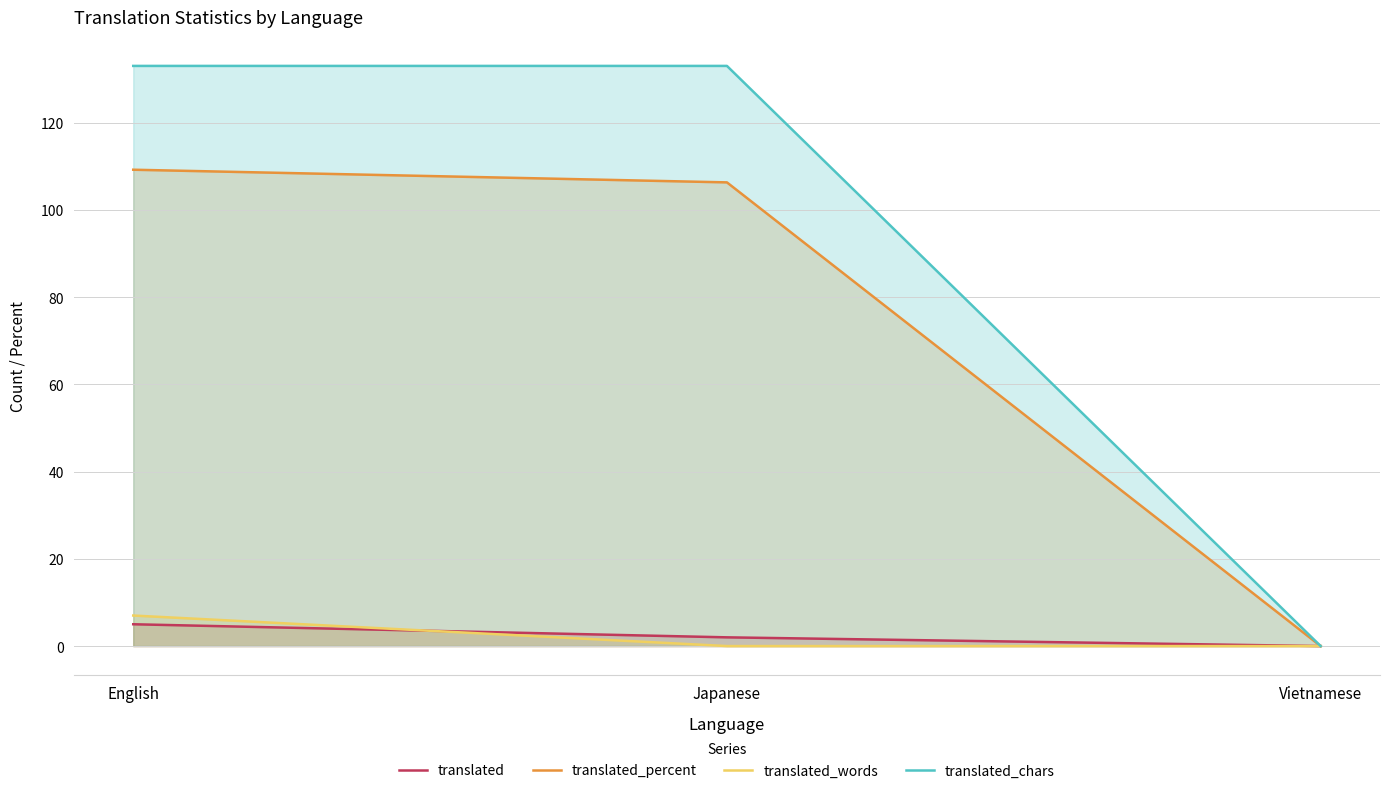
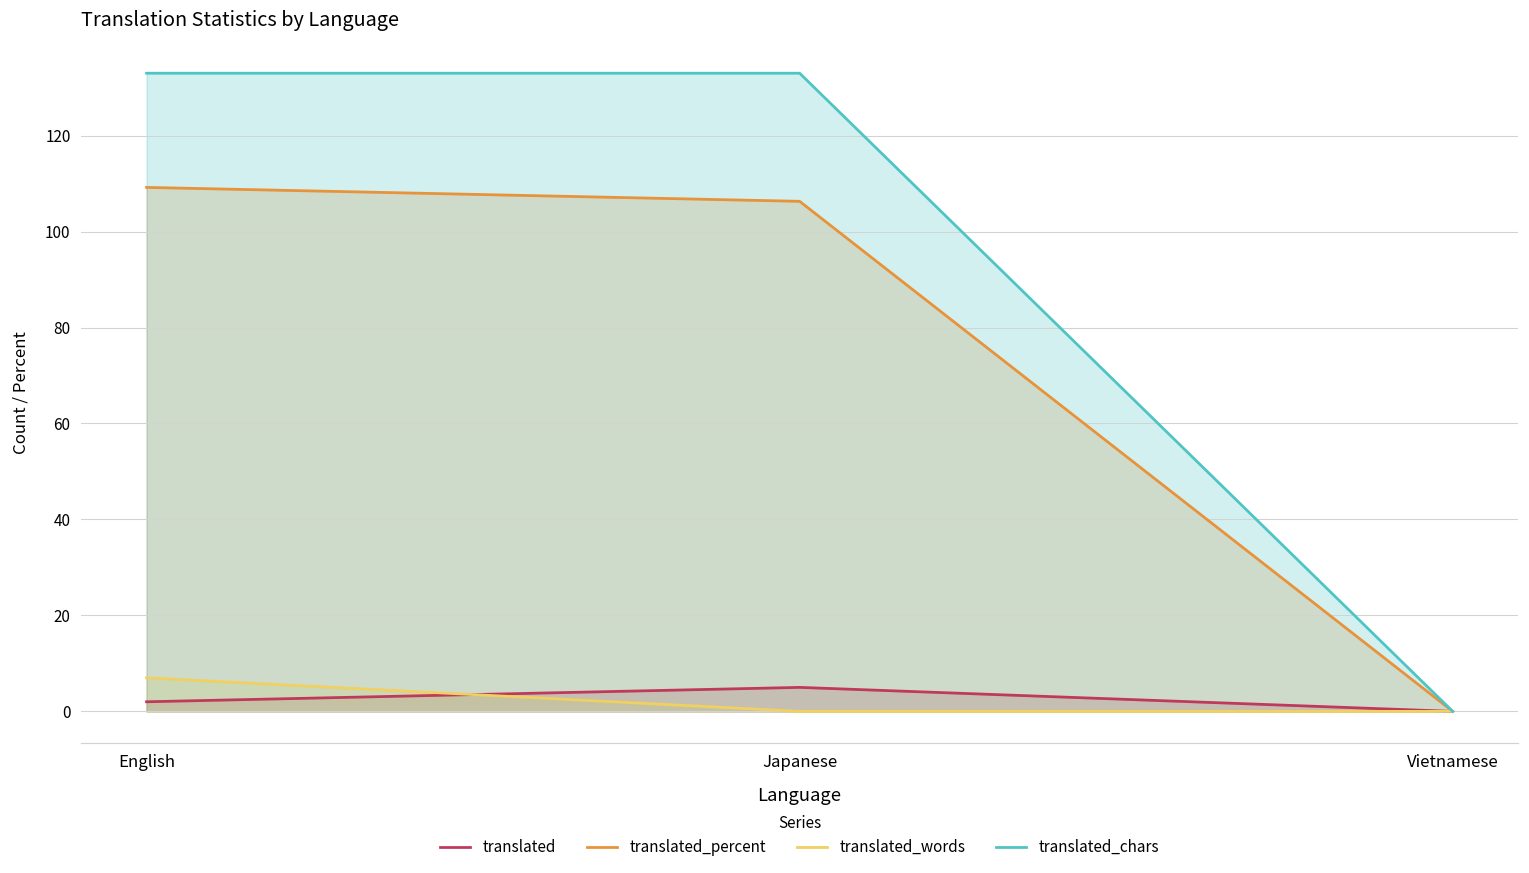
translated, English: 5 -> 2
translated, Japanese: 2 -> 5
